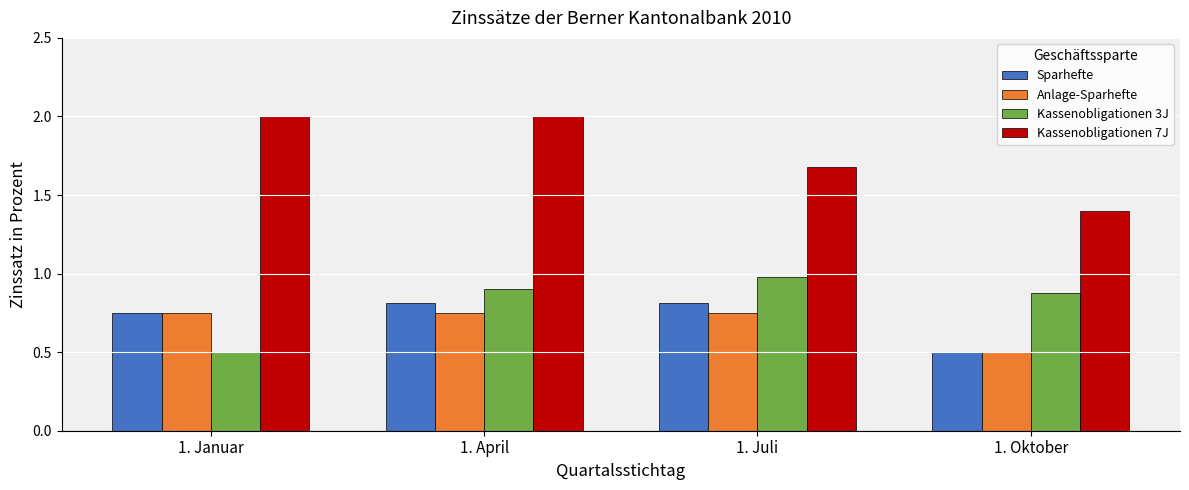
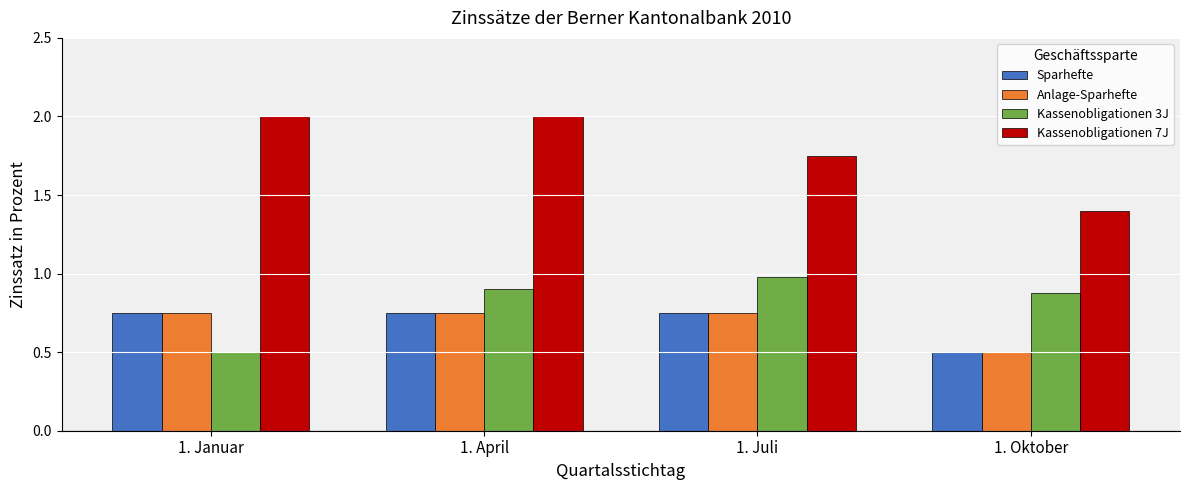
Sparhefte, 1. April: 0.81 -> 0.75
Sparhefte, 1. Juli: 0.81 -> 0.75
Kassenobligationen 7J, 1. Juli: 1.68 -> 1.75
